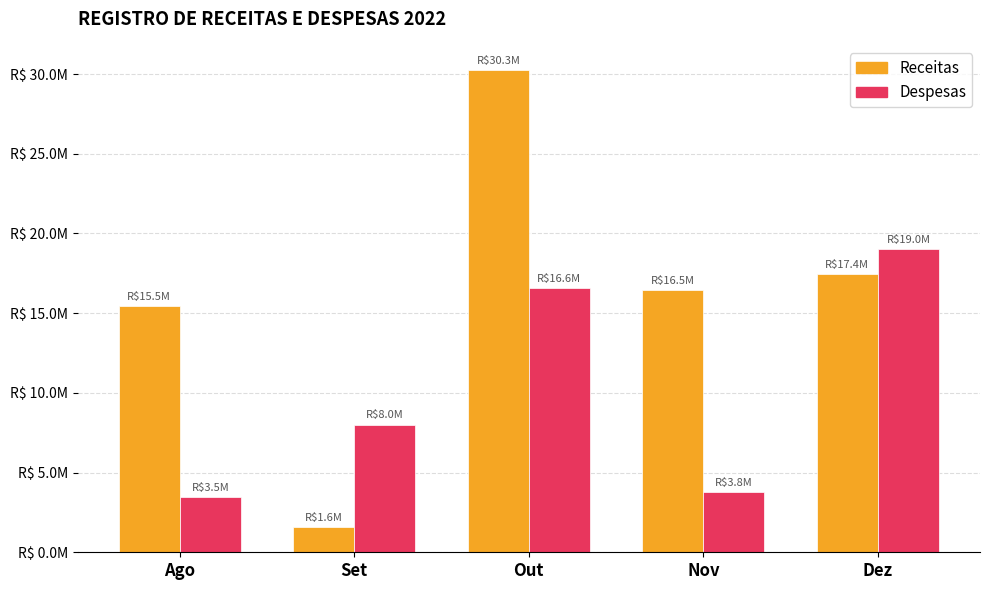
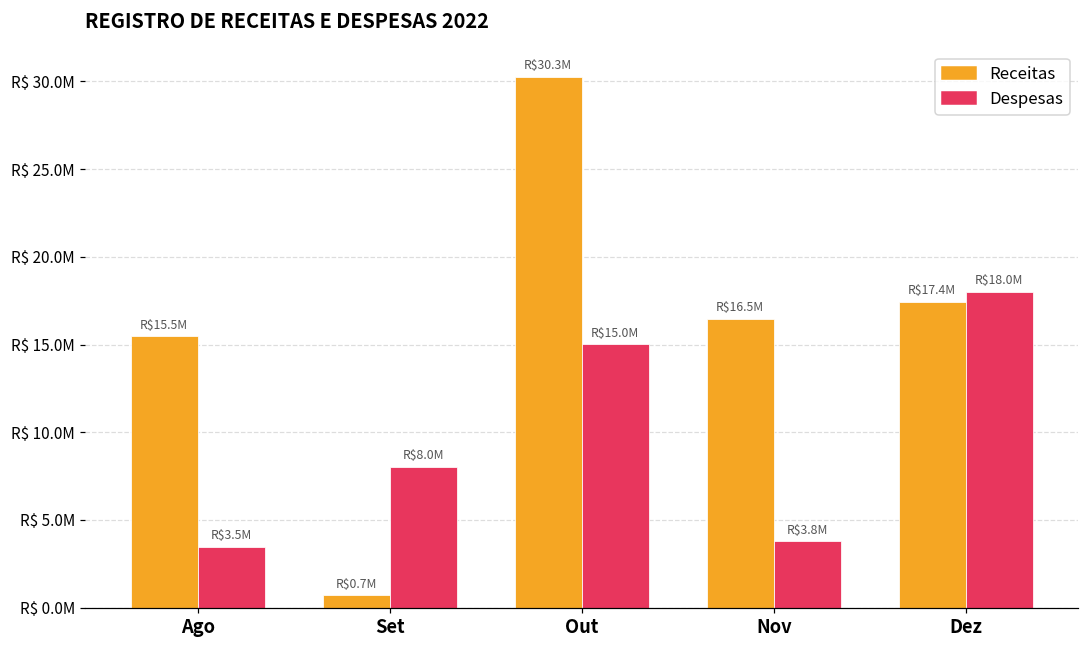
Receitas, Set: $1.6M -> $0.7M
Despesas, Out: $16.6M -> $15.0M
Despesas, Dez: $19.0M -> $18.0M
